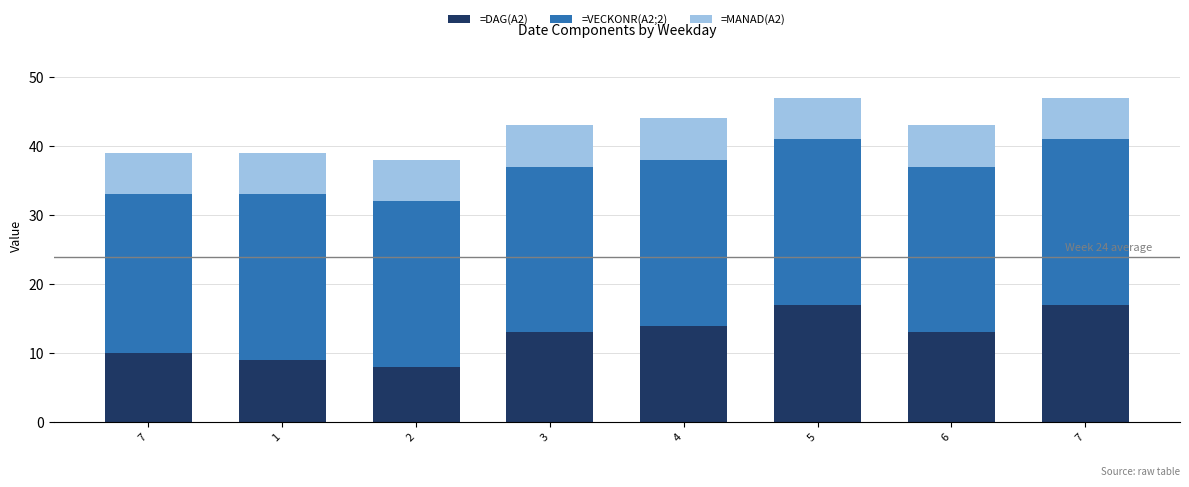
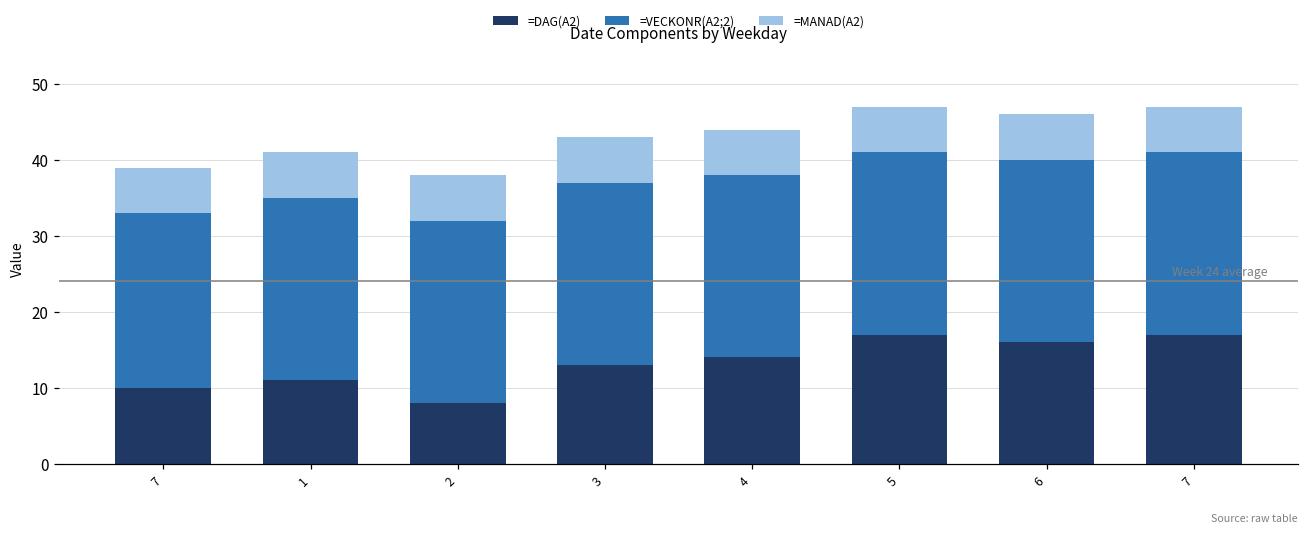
=DAG(A2), 1: 9 -> 11
=DAG(A2), 6: 13 -> 16
